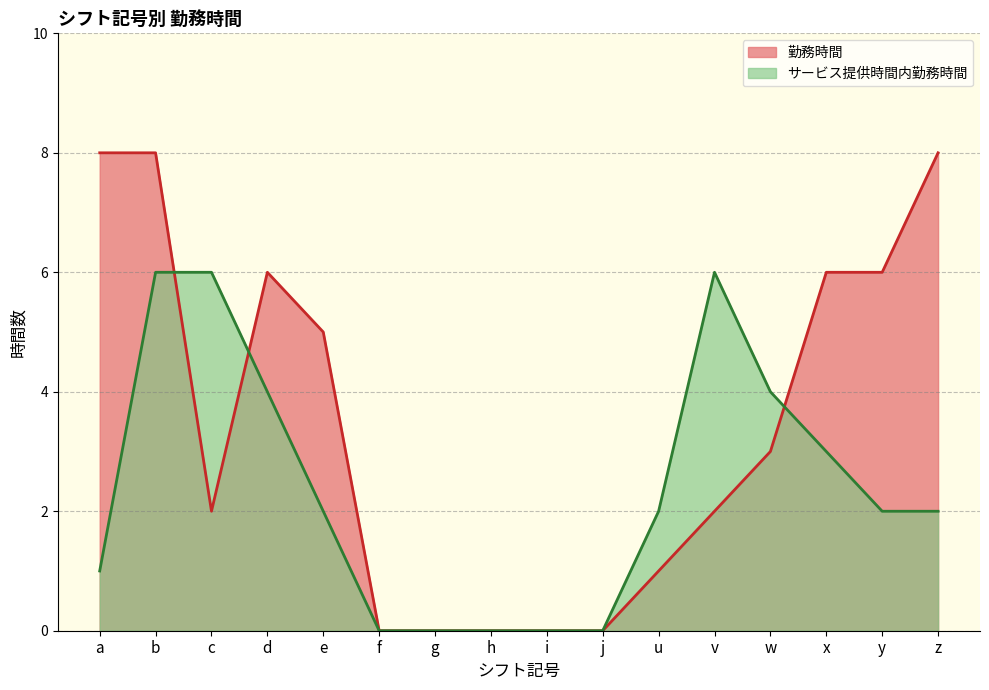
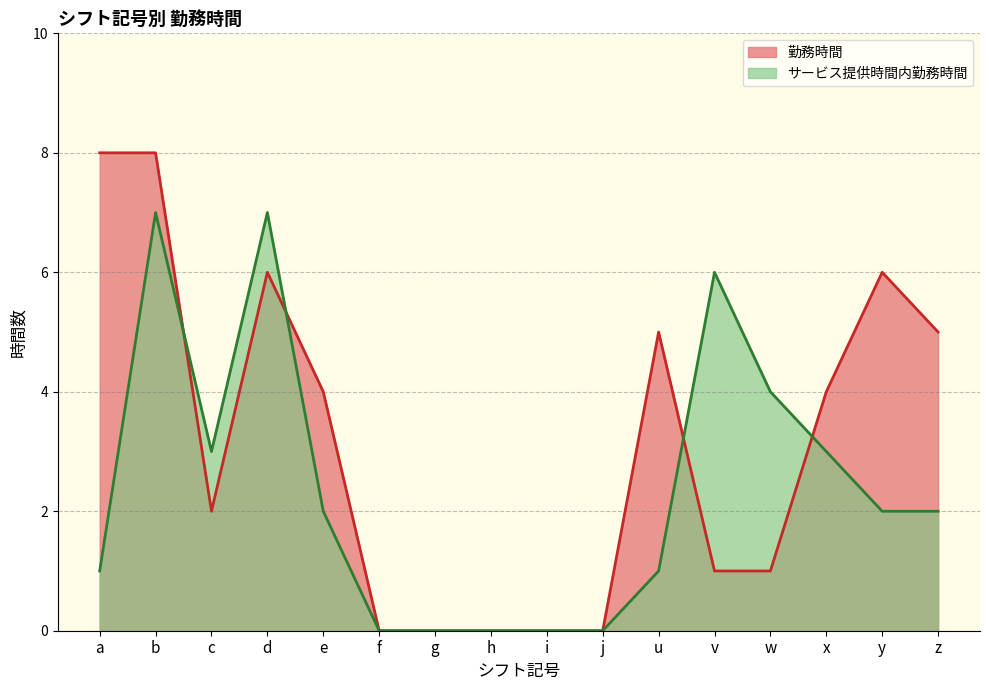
サービス提供時間内勤務時間, b: 6 -> 7
サービス提供時間内勤務時間, c: 6 -> 3
サービス提供時間内勤務時間, d: 4 -> 7
勤務時間, e: 5 -> 4
勤務時間, u: 1 -> 5
サービス提供時間内勤務時間, u: 2 -> 1
勤務時間, v: 2 -> 1
勤務時間, w: 3 -> 1
勤務時間, x: 6 -> 4
勤務時間, z: 8 -> 5
